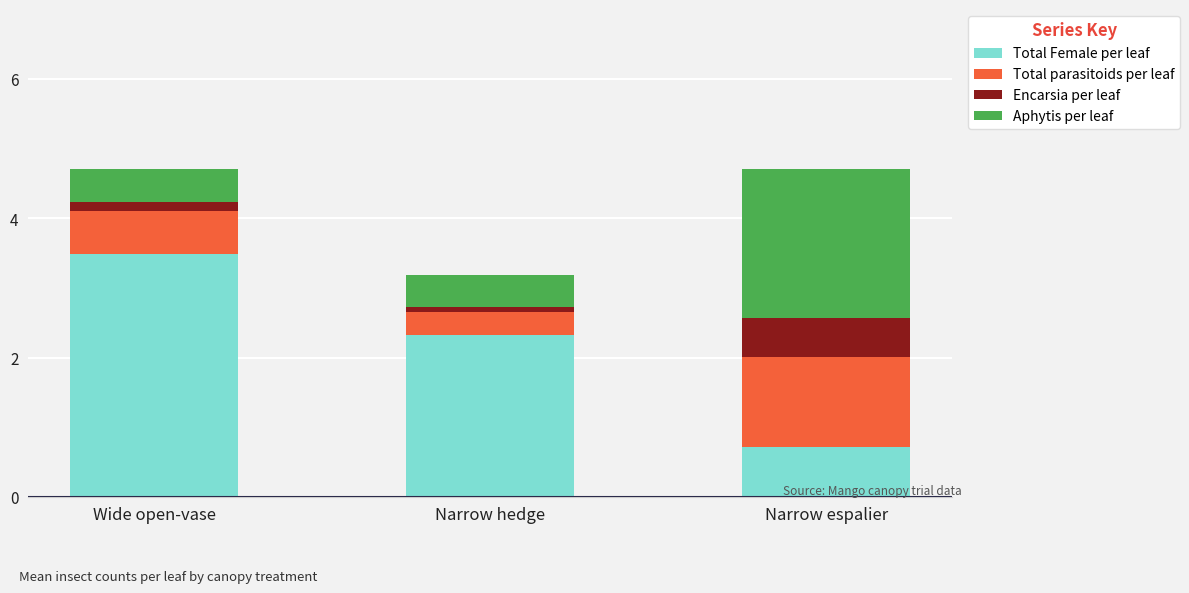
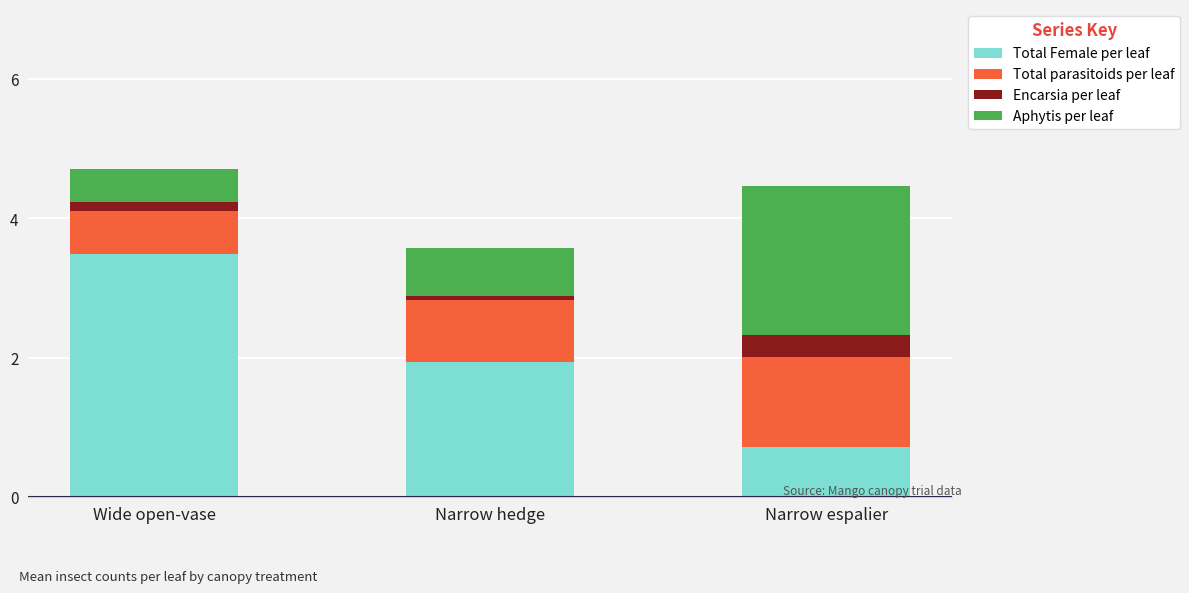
Total Female per leaf, Narrow hedge: 2.3 -> 1.9
Total parasitoids per leaf, Narrow hedge: 0.3 -> 0.9
Aphytis per leaf, Narrow hedge: 0.5 -> 0.7
Encarsia per leaf, Narrow espalier: 0.6 -> 0.3
